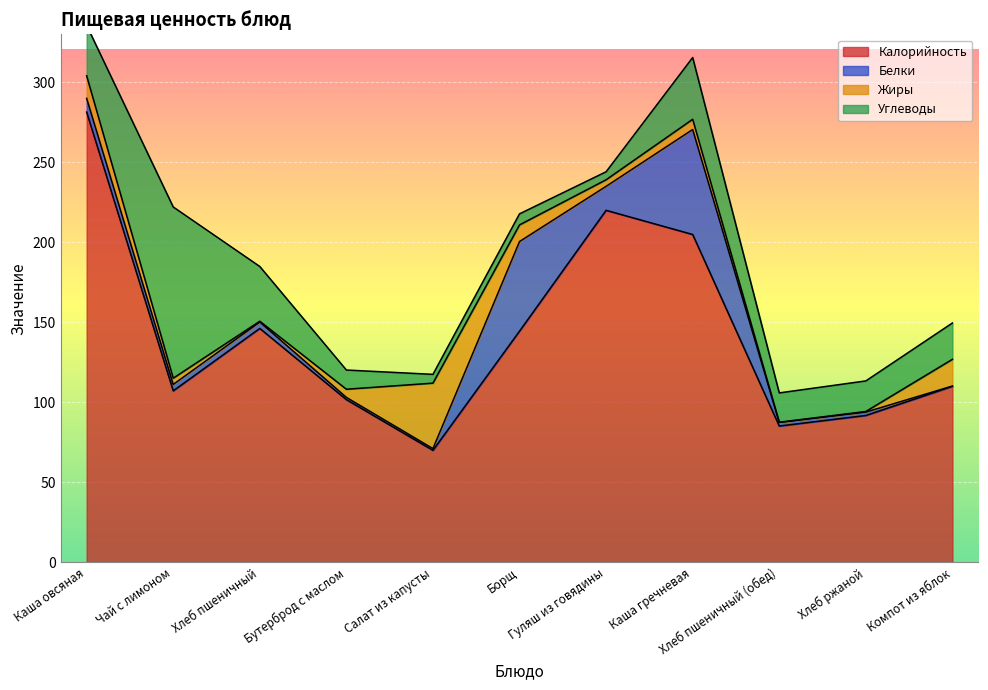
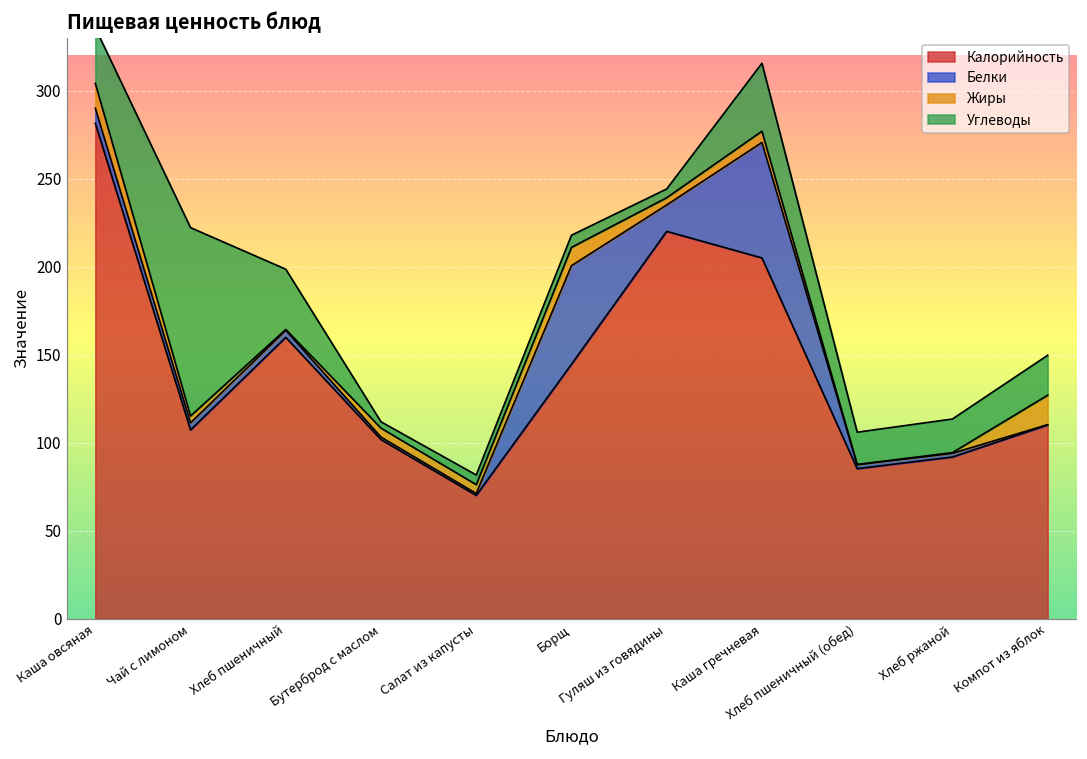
Калорийность, Хлеб пшеничный: 146 -> 160
Углеводы, Бутерброд с маслом: 12 -> 4
Жиры, Салат из капусты: 41 -> 5
